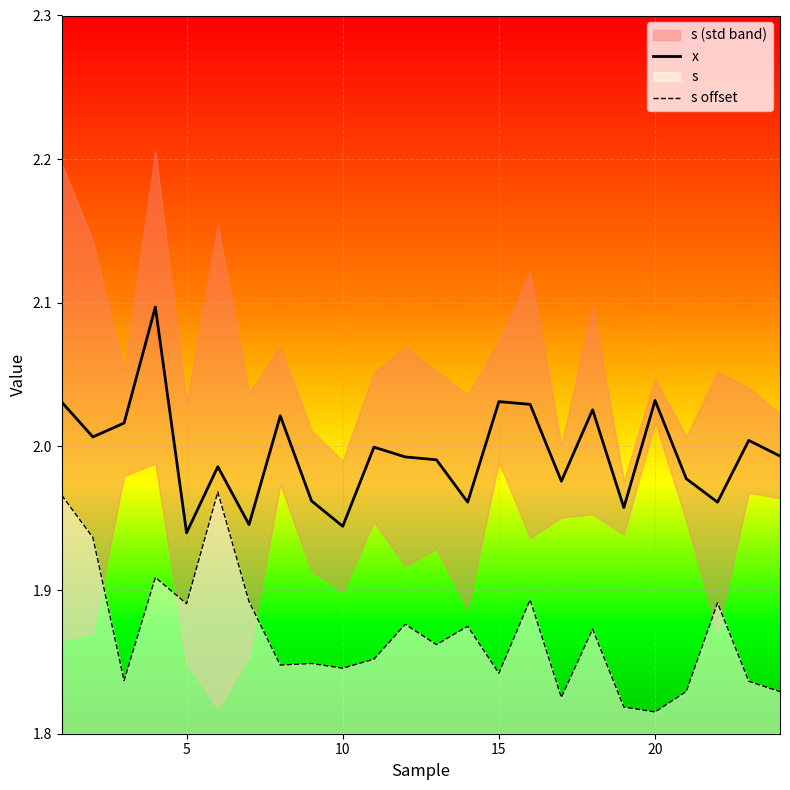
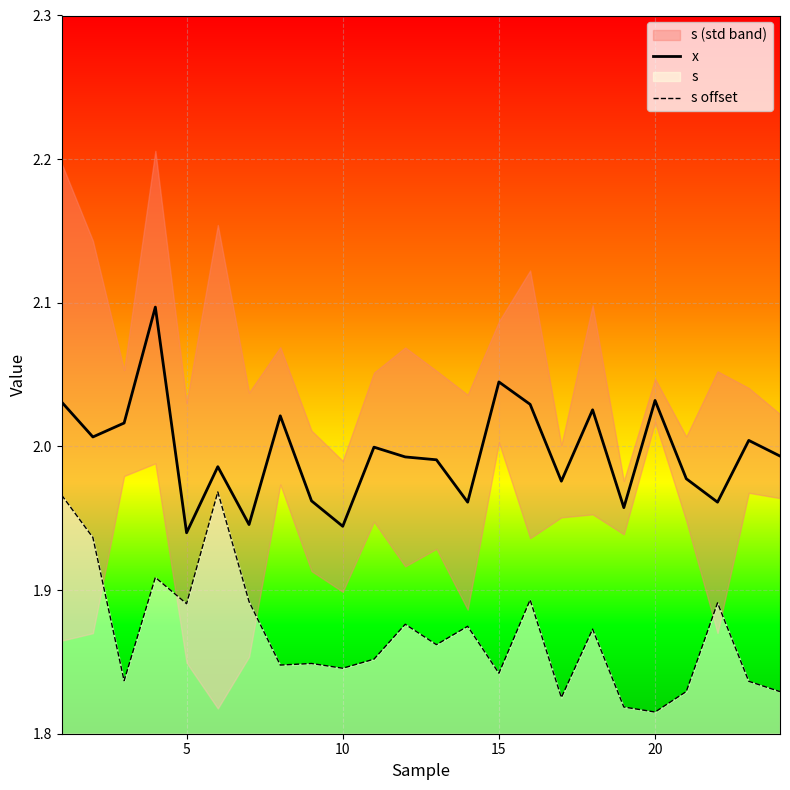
x, 15: 2.031 -> 2.045
